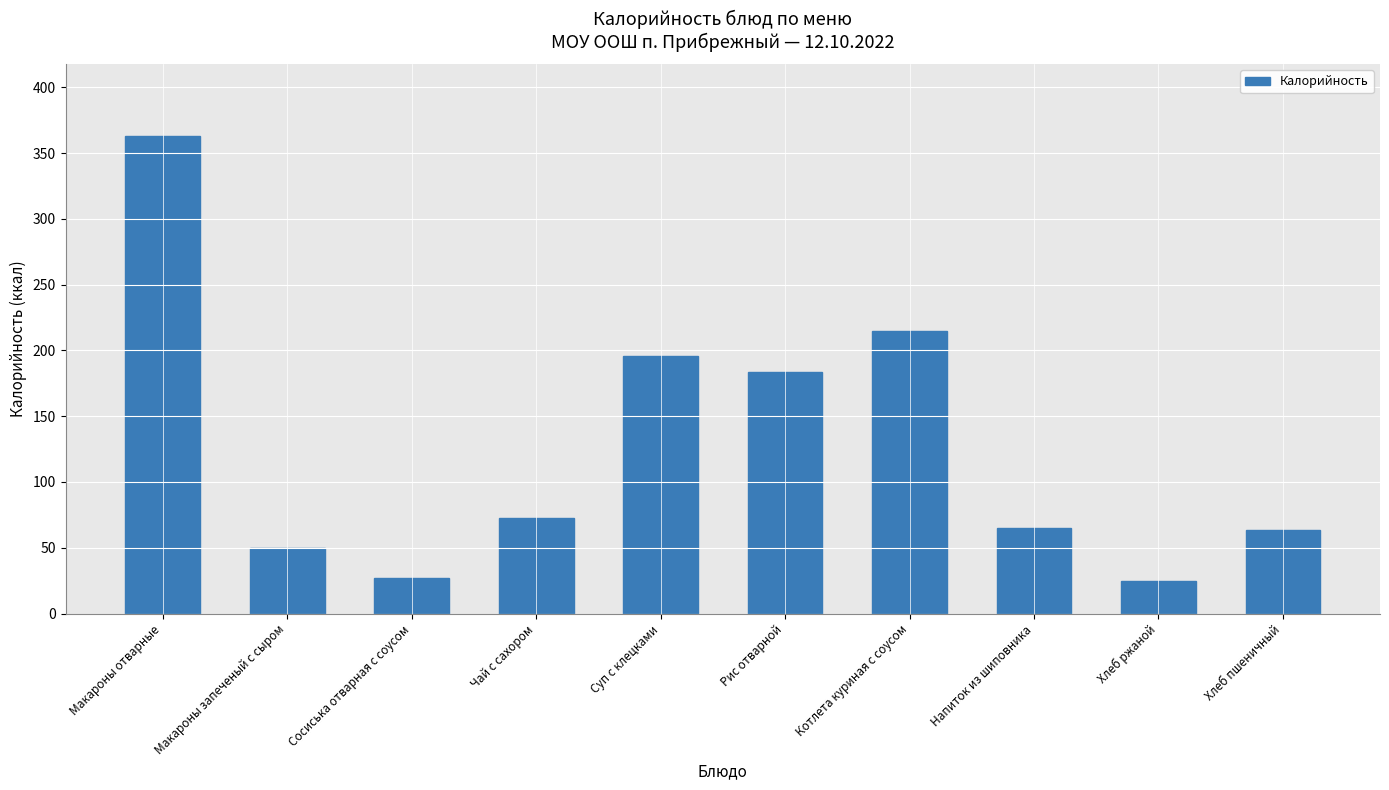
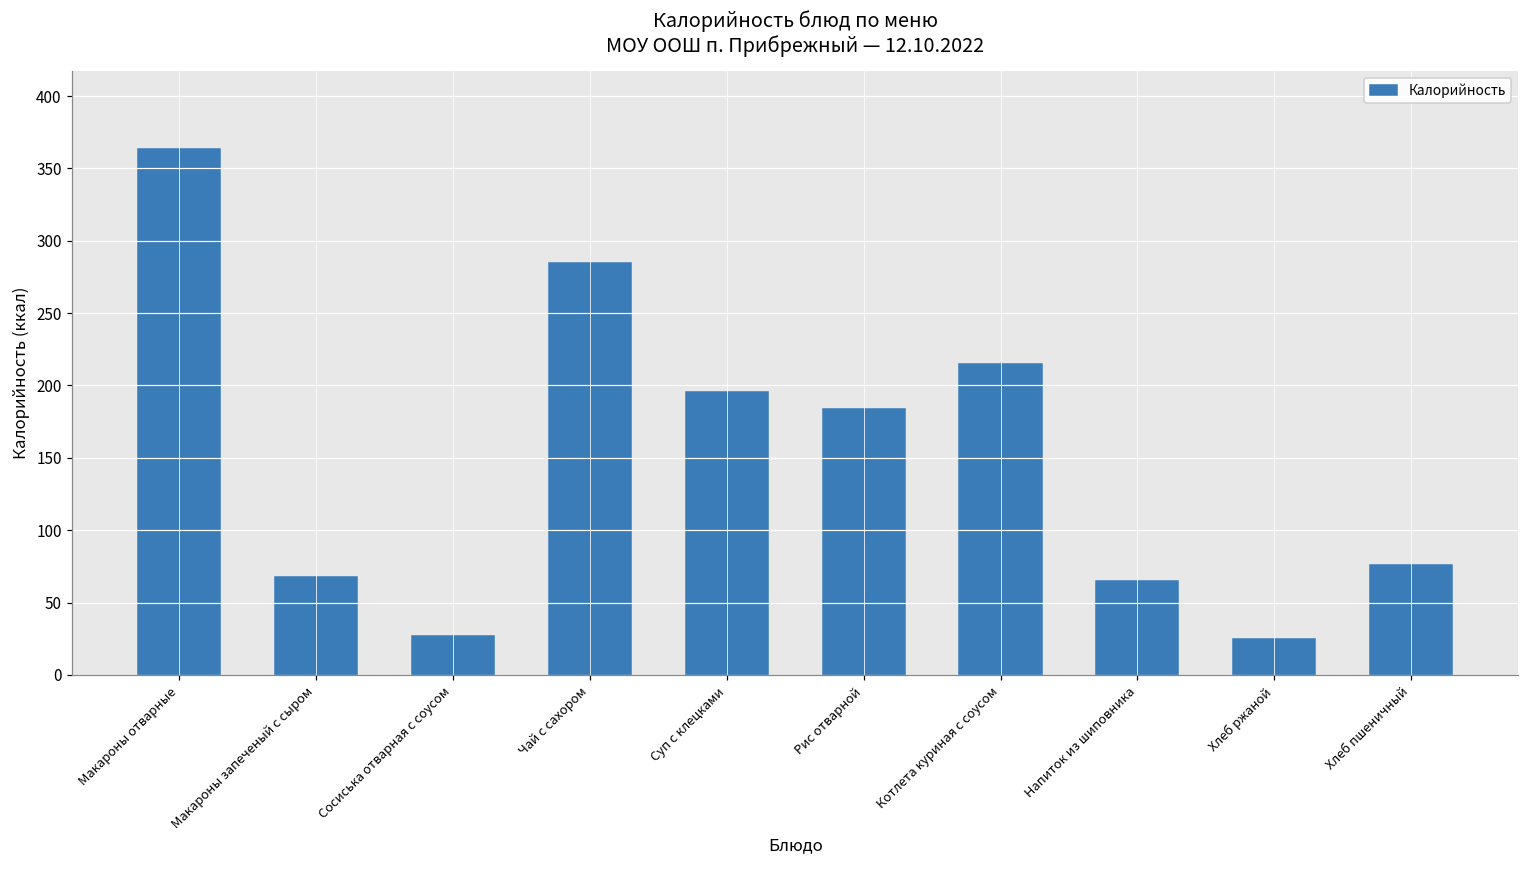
Макароны запеченый с сыром: 50 -> 68
Чай с сахором: 72 -> 284
Хлеб пшеничный: 64 -> 76
